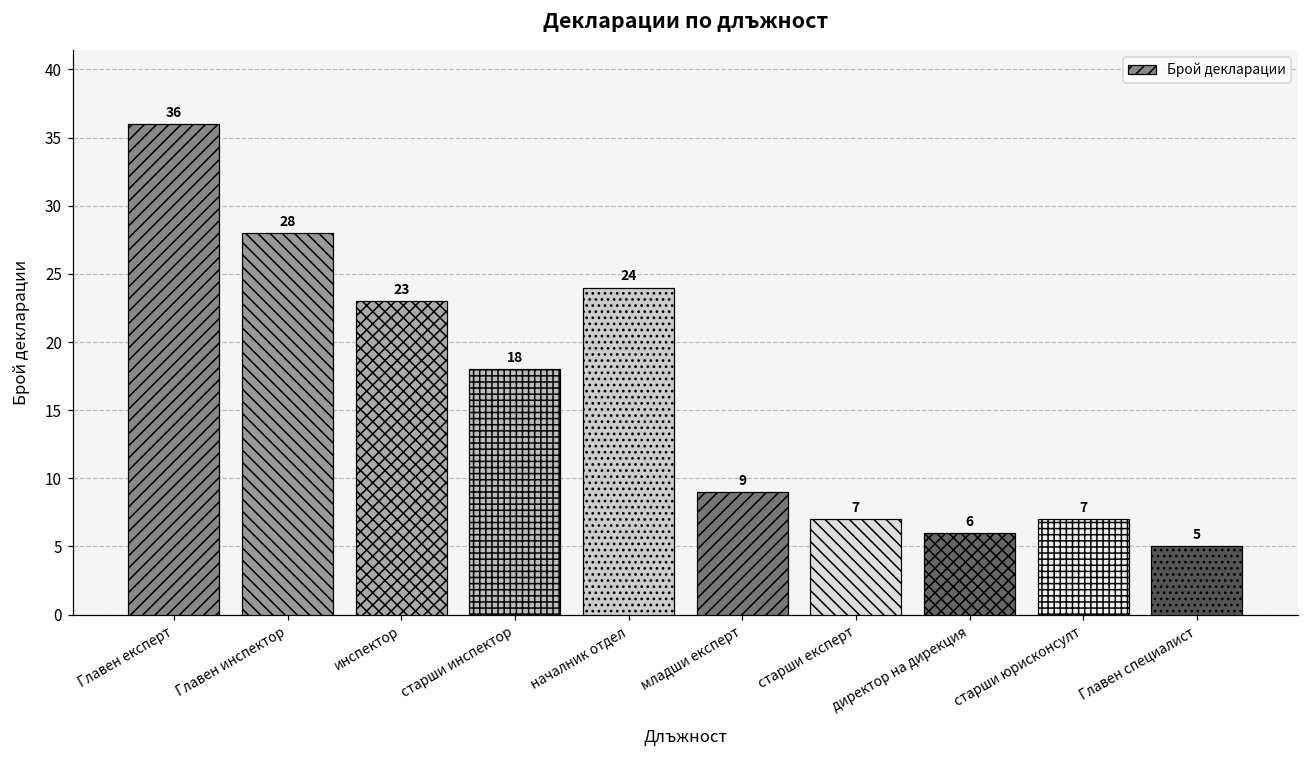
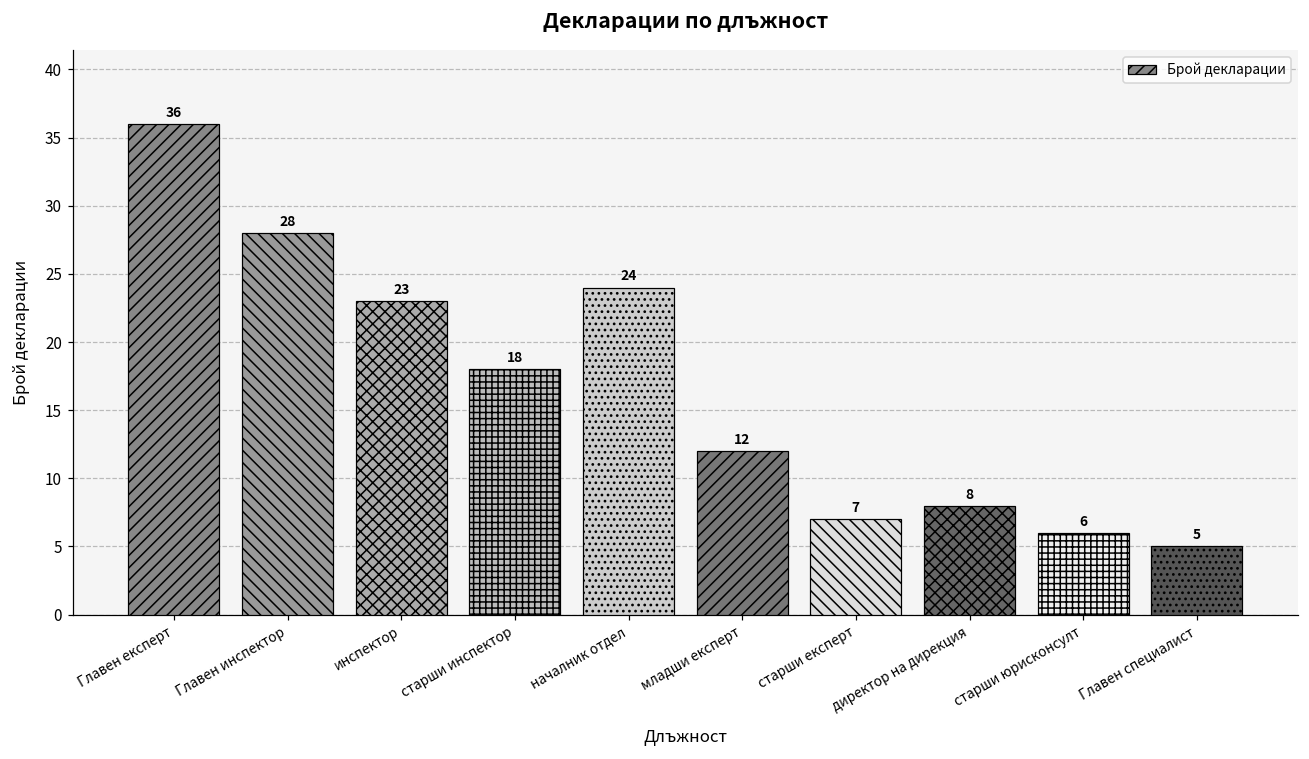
младши експерт: 9 -> 12
директор на дирекция: 6 -> 8
старши юрисконсулт: 7 -> 6
